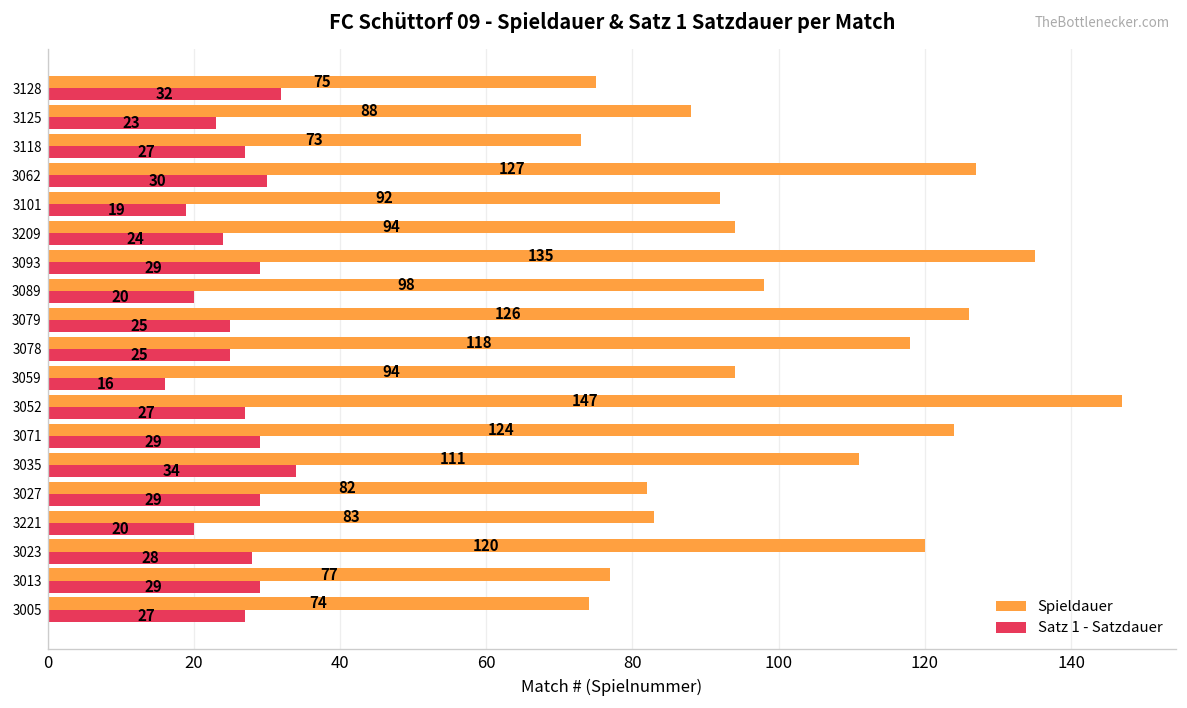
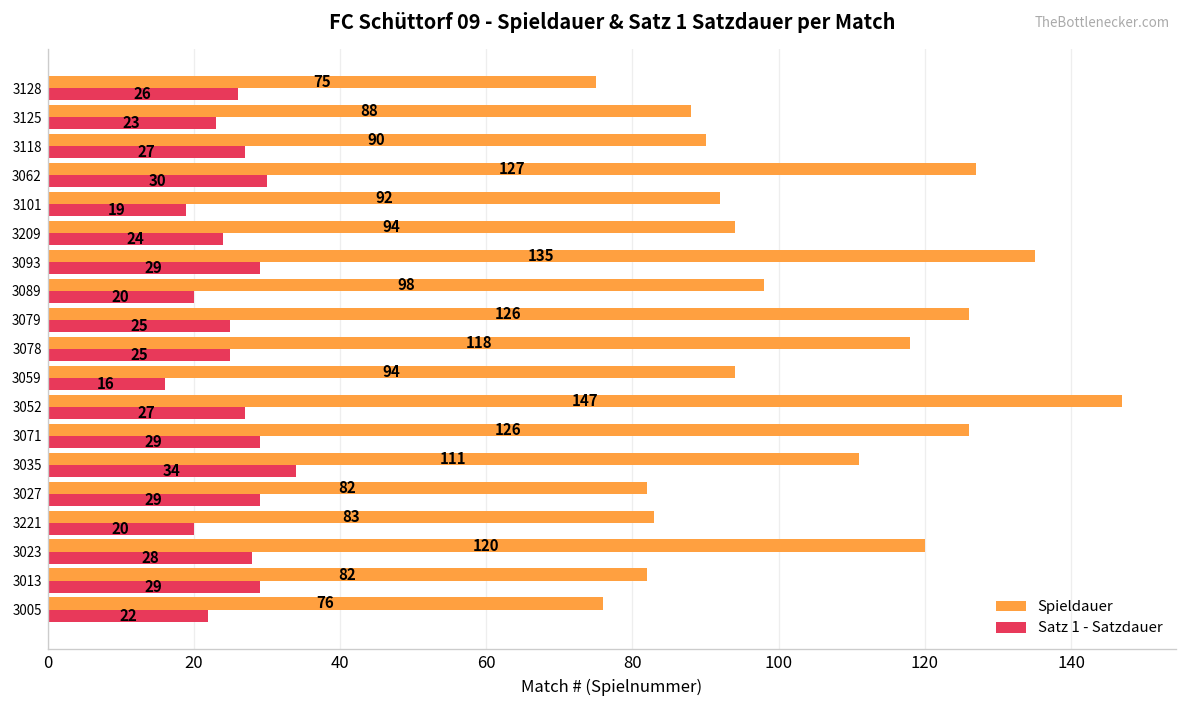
Satz 1 - Satzdauer, 3128: 32 -> 26
Spieldauer, 3118: 73 -> 90
Spieldauer, 3071: 124 -> 126
Spieldauer, 3013: 77 -> 82
Spieldauer, 3005: 74 -> 76
Satz 1 - Satzdauer, 3005: 27 -> 22
